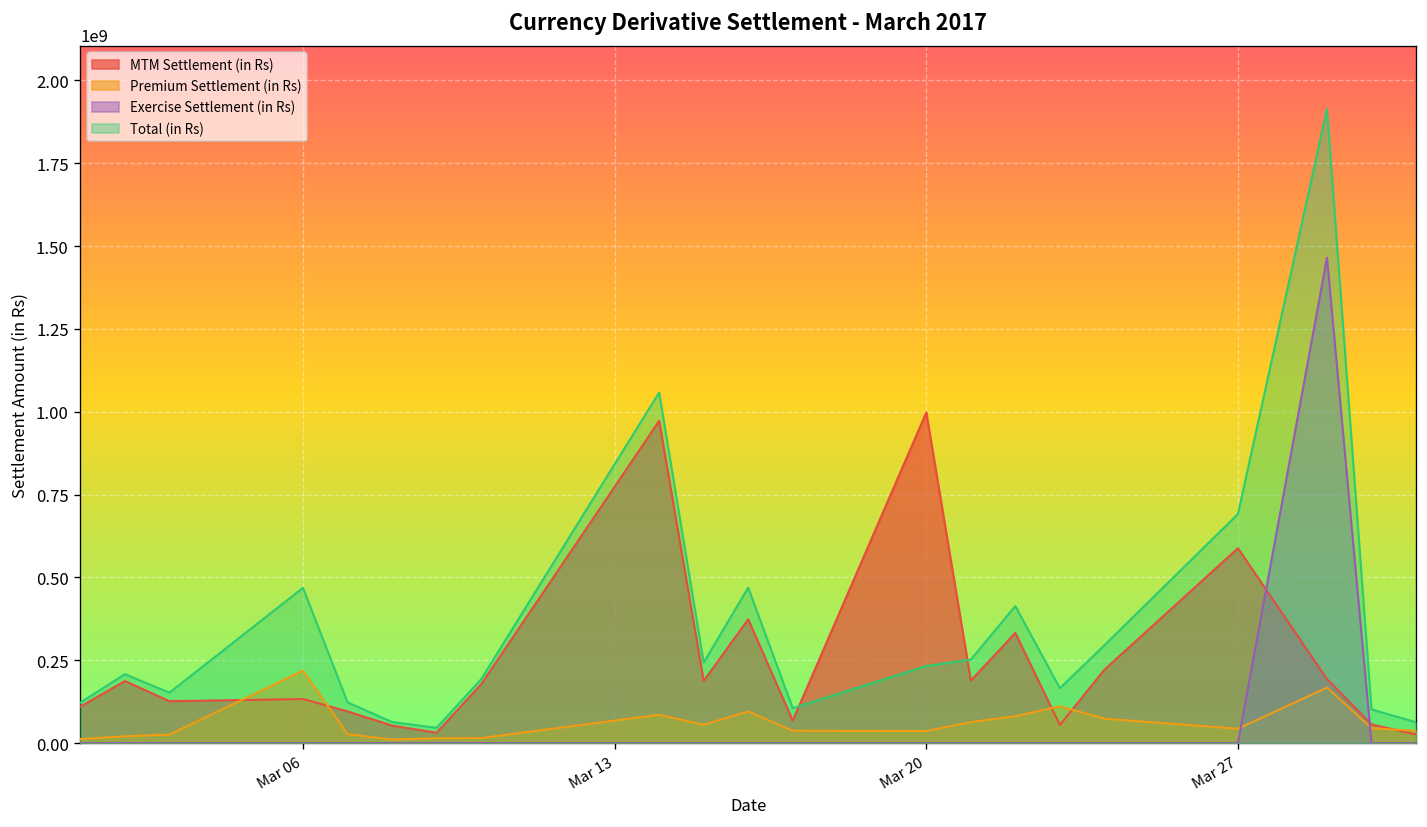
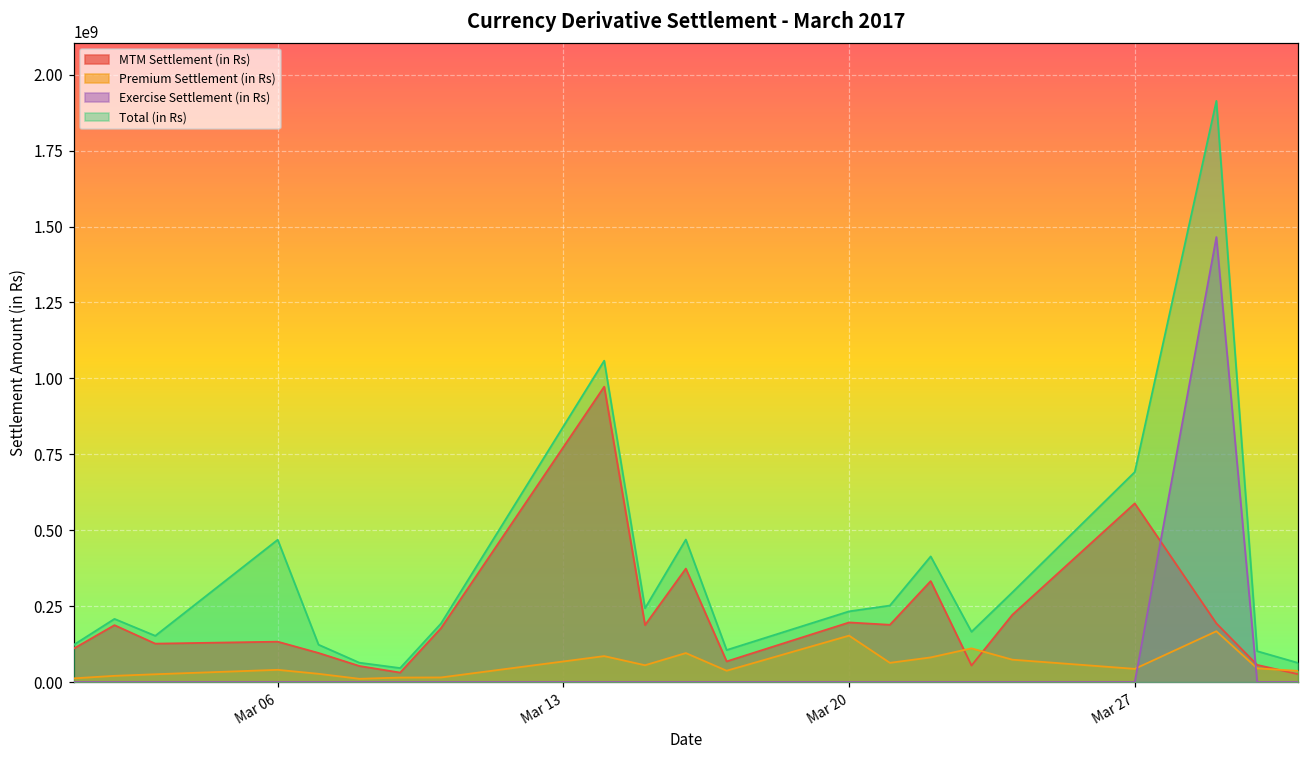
Premium Settlement (in Rs), Mar 06: 220000000 -> 40000000
MTM Settlement (in Rs), Mar 20: 1000000000 -> 200000000
Premium Settlement (in Rs), Mar 20: 40000000 -> 150000000
